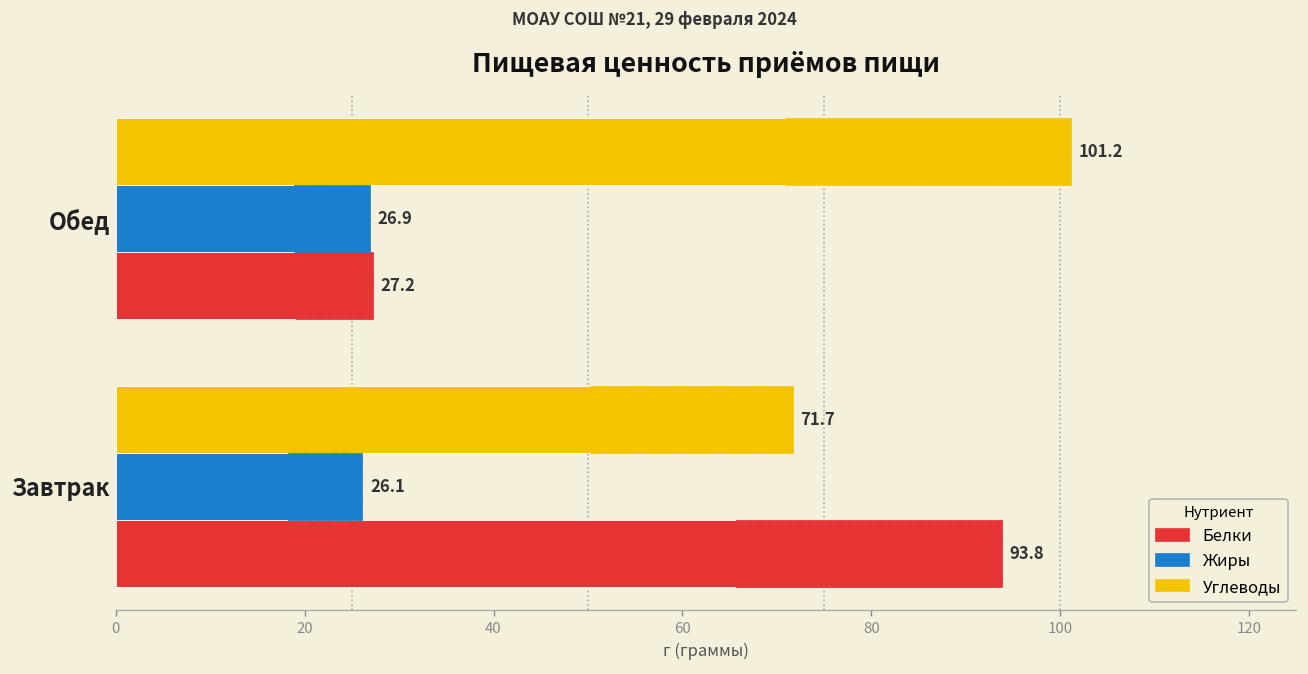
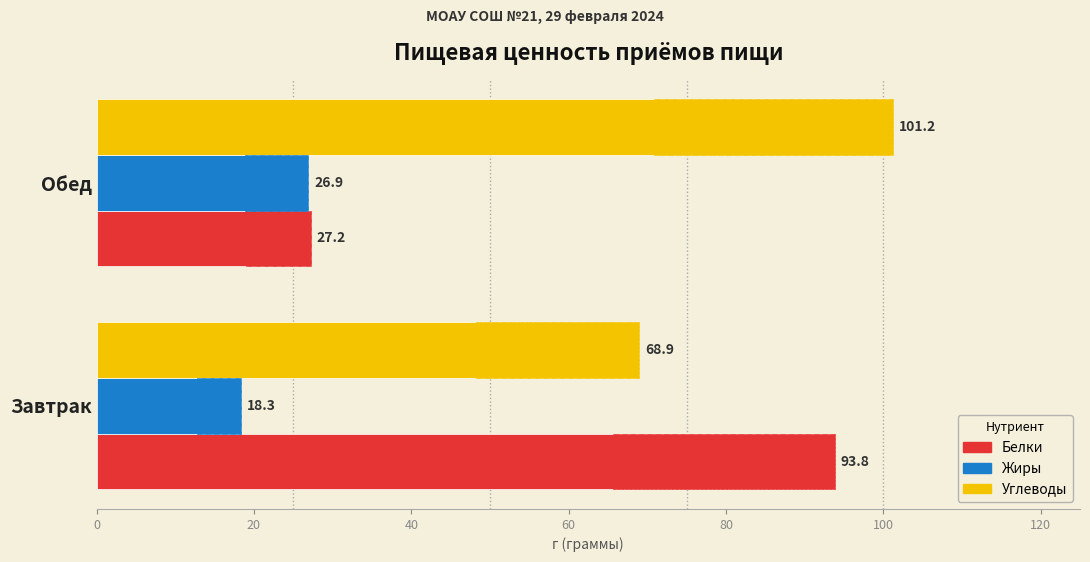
Углеводы, Завтрак: 71.7 -> 68.9
Жиры, Завтрак: 26.1 -> 18.3
